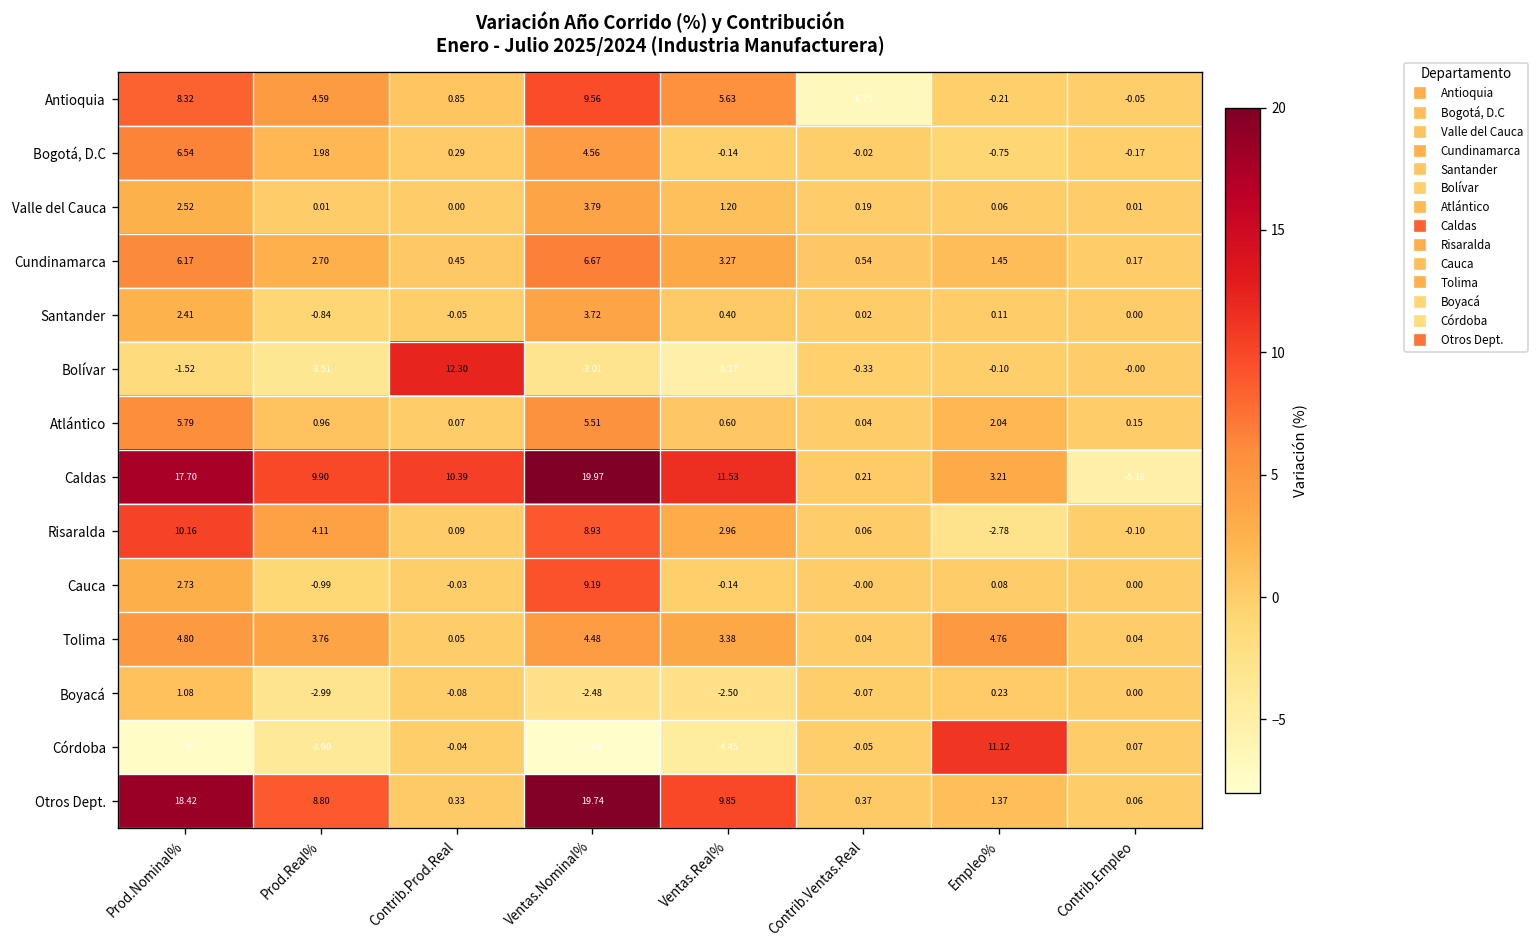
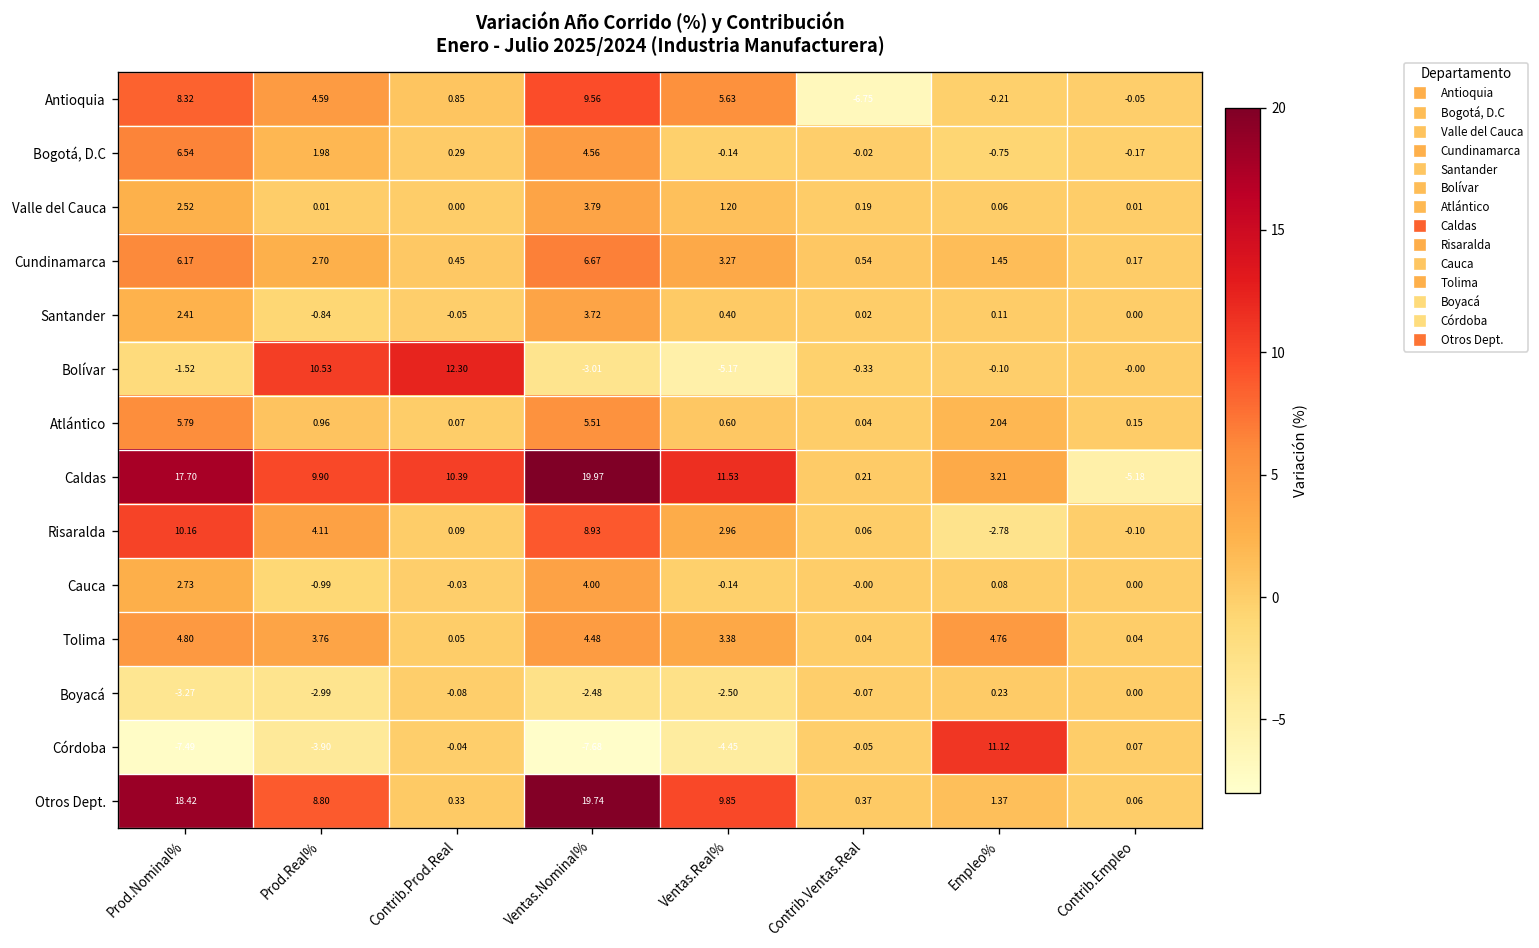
Bolívar, Prod.Real%: -3.51 -> 10.53
Cauca, Ventas.Nominal%: 9.19 -> 4.00
Boyacá, Prod.Nominal%: 1.08 -> -3.27
